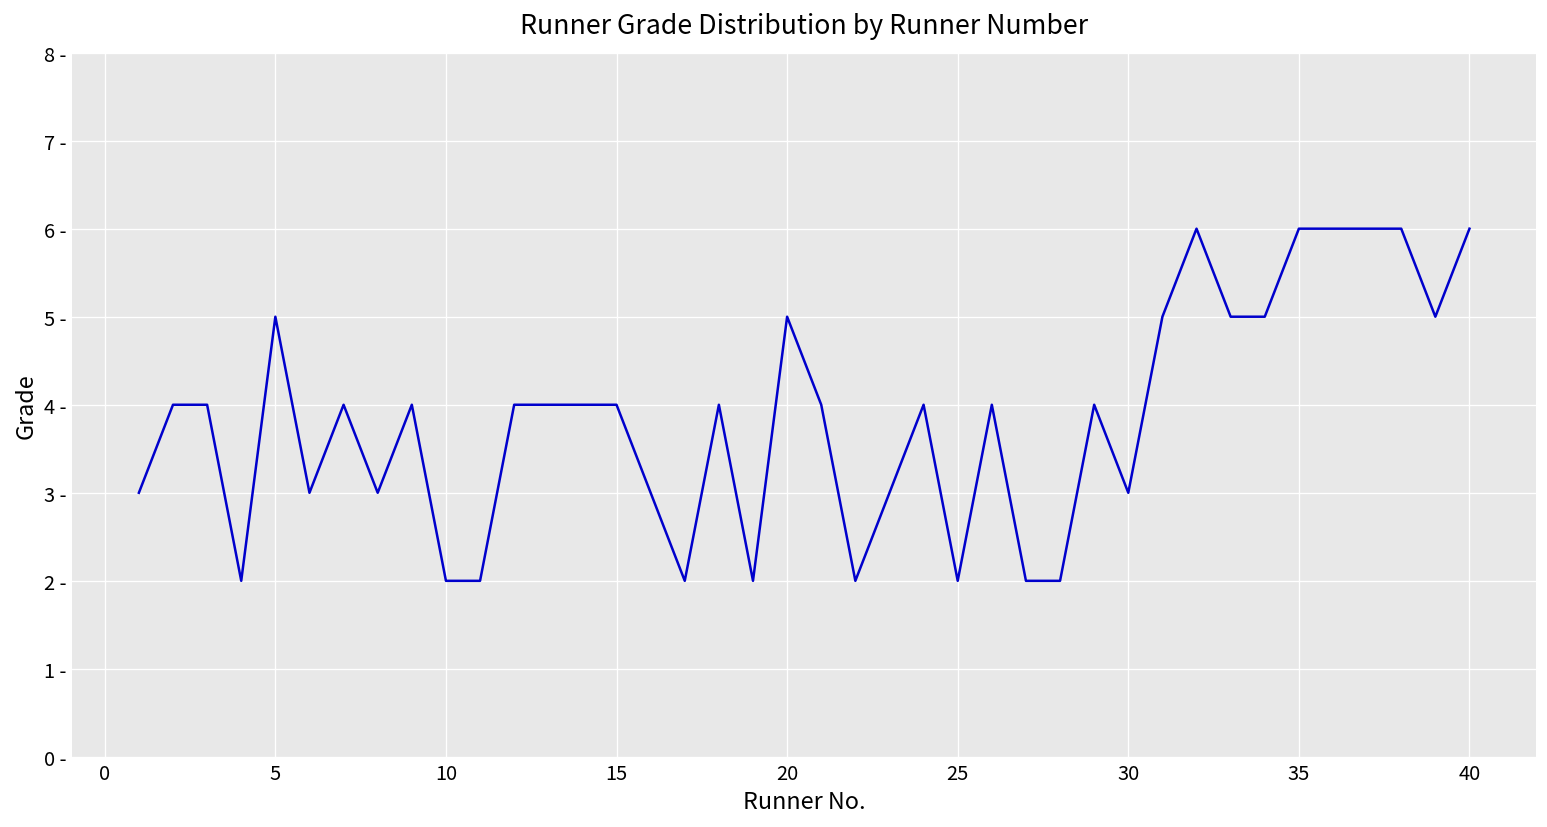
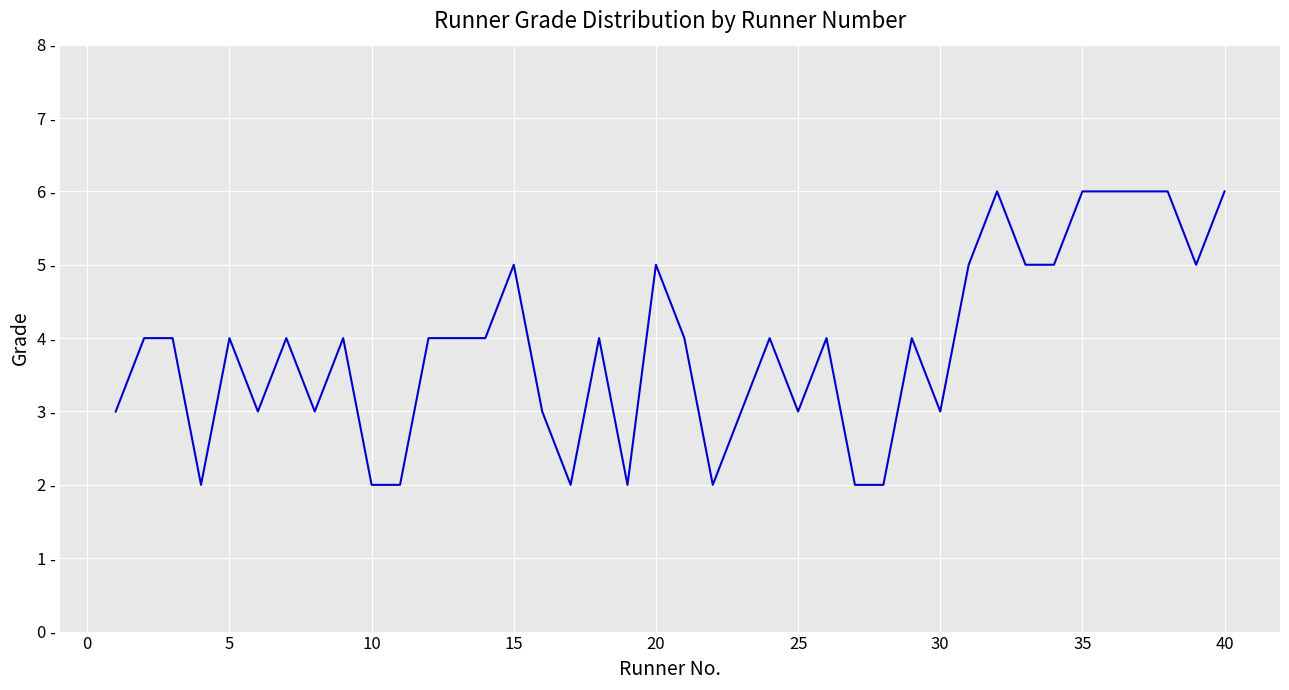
5: 5 - -> 4 -
15: 4 - -> 5 -
25: 2 - -> 3 -
